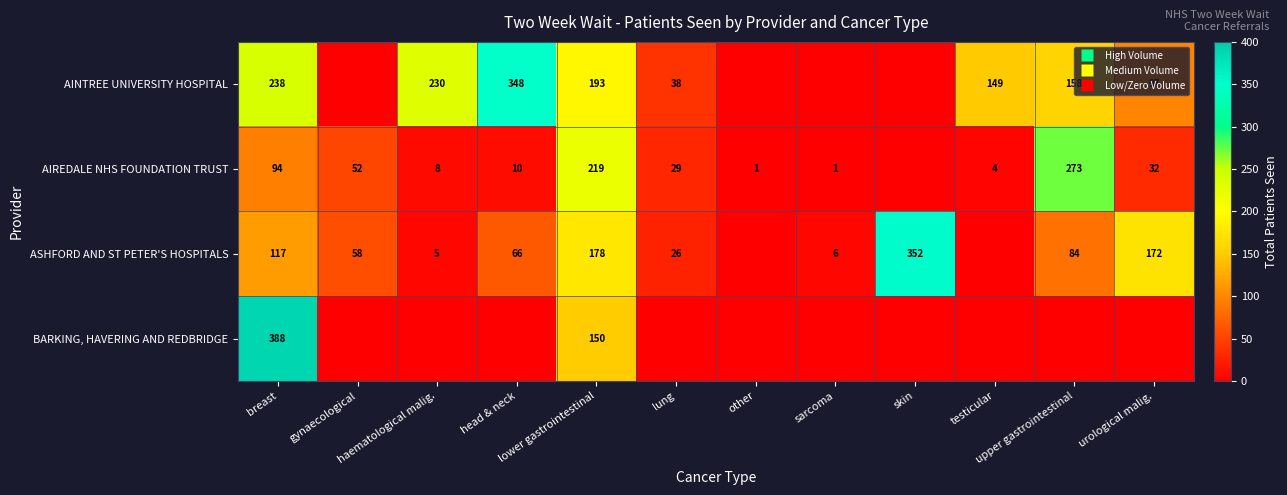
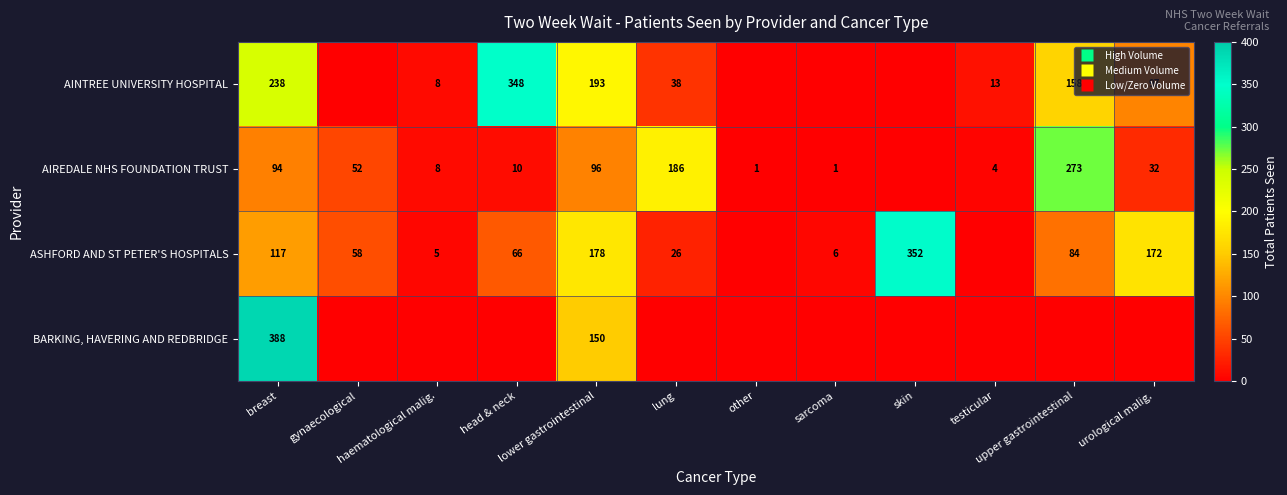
AINTREE UNIVERSITY HOSPITAL, haematological malig.: 230 -> 8
AINTREE UNIVERSITY HOSPITAL, testicular: 149 -> 13
AIREDALE NHS FOUNDATION TRUST, lower gastrointestinal: 219 -> 96
AIREDALE NHS FOUNDATION TRUST, lung: 29 -> 186
